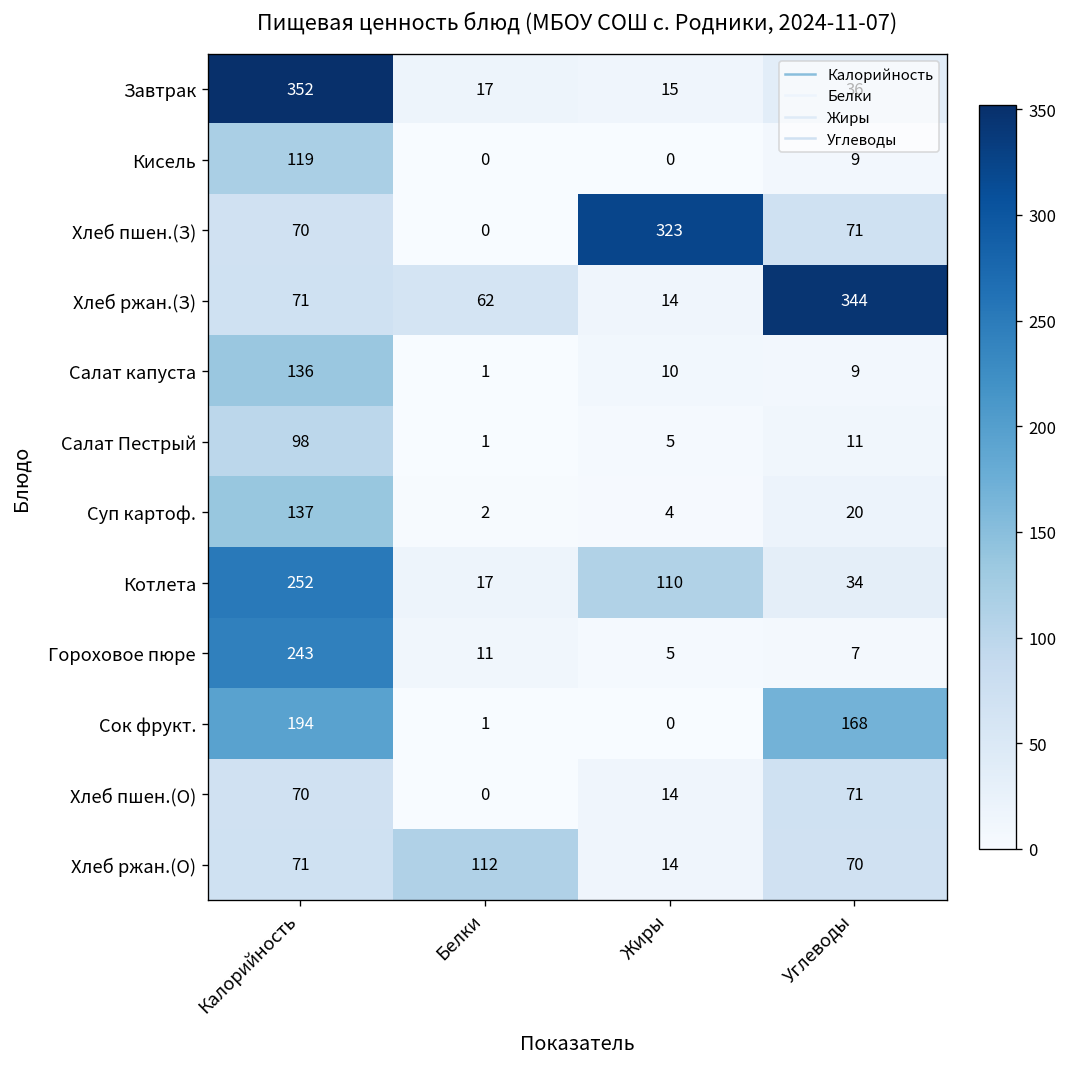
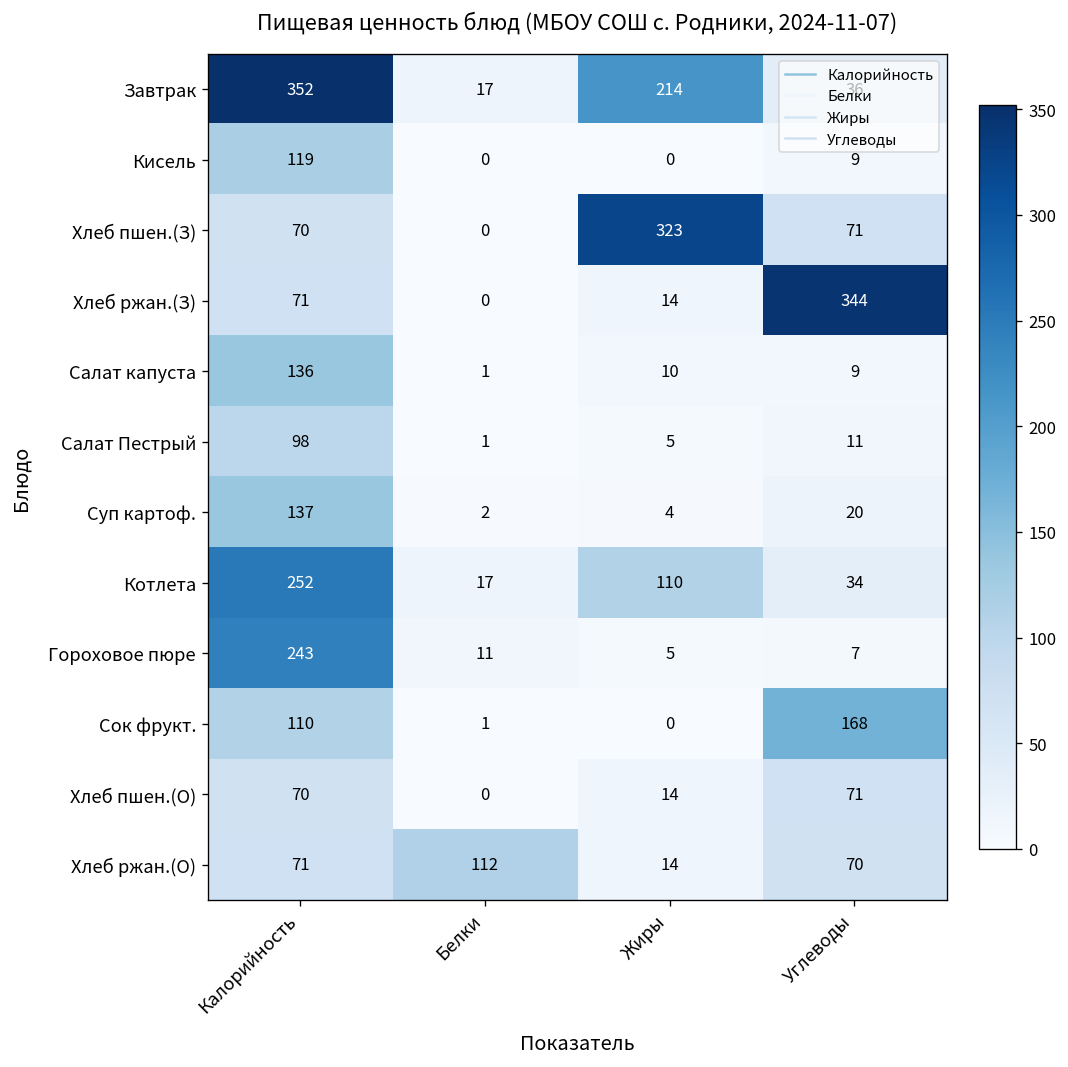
Завтрак, Жиры: 15 -> 214
Хлеб ржан.(З), Белки: 62 -> 0
Сок фрукт., Калорийность: 194 -> 110
